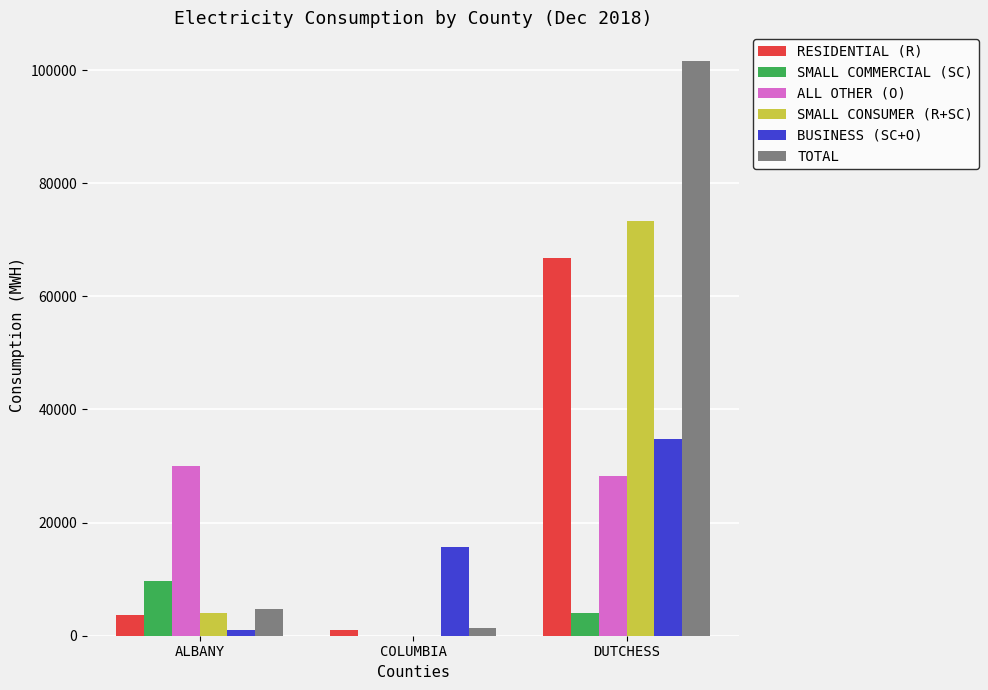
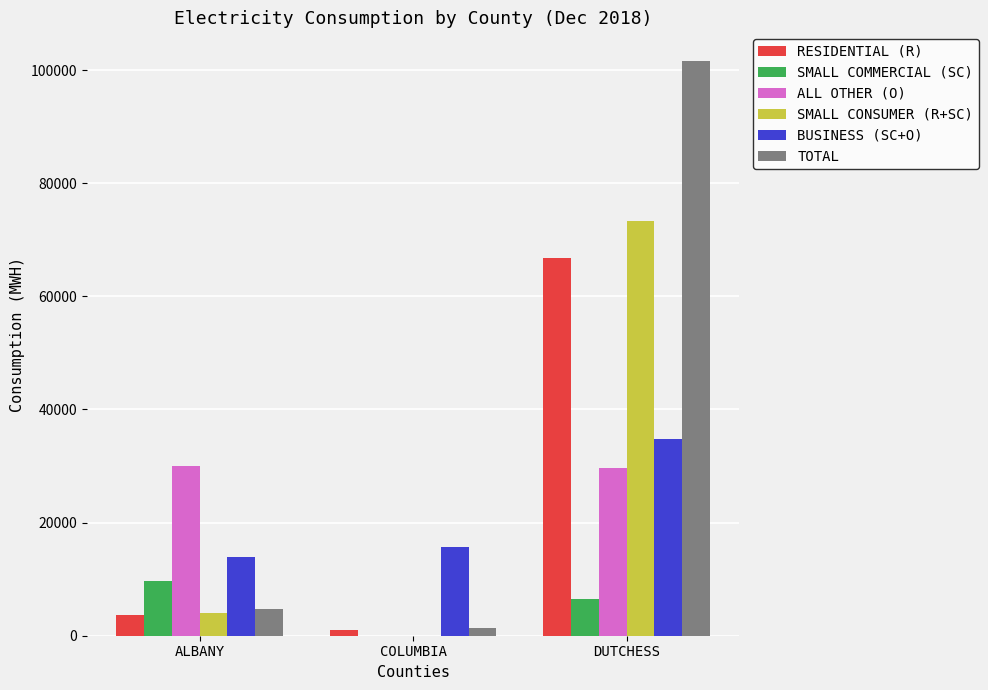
BUSINESS (SC+O), ALBANY: 1000 -> 14000
SMALL COMMERCIAL (SC), DUTCHESS: 4000 -> 7000
ALL OTHER (O), DUTCHESS: 28000 -> 30000
